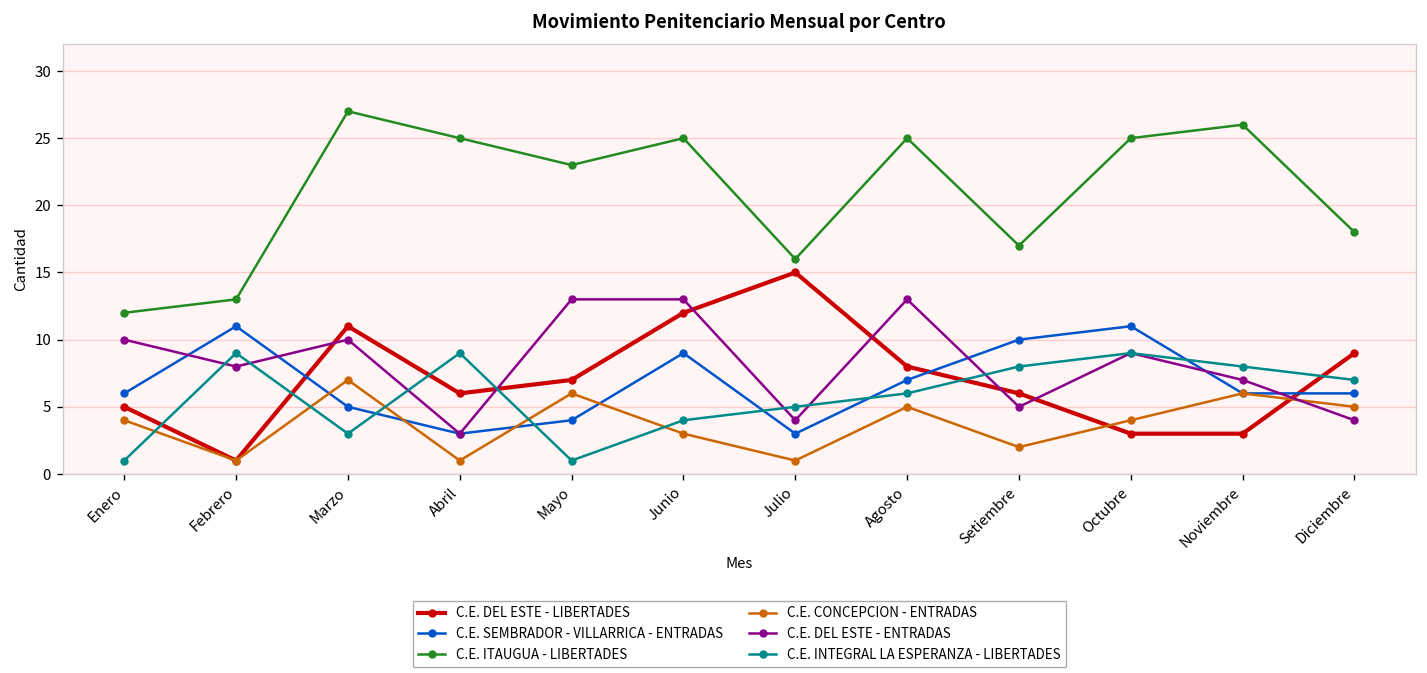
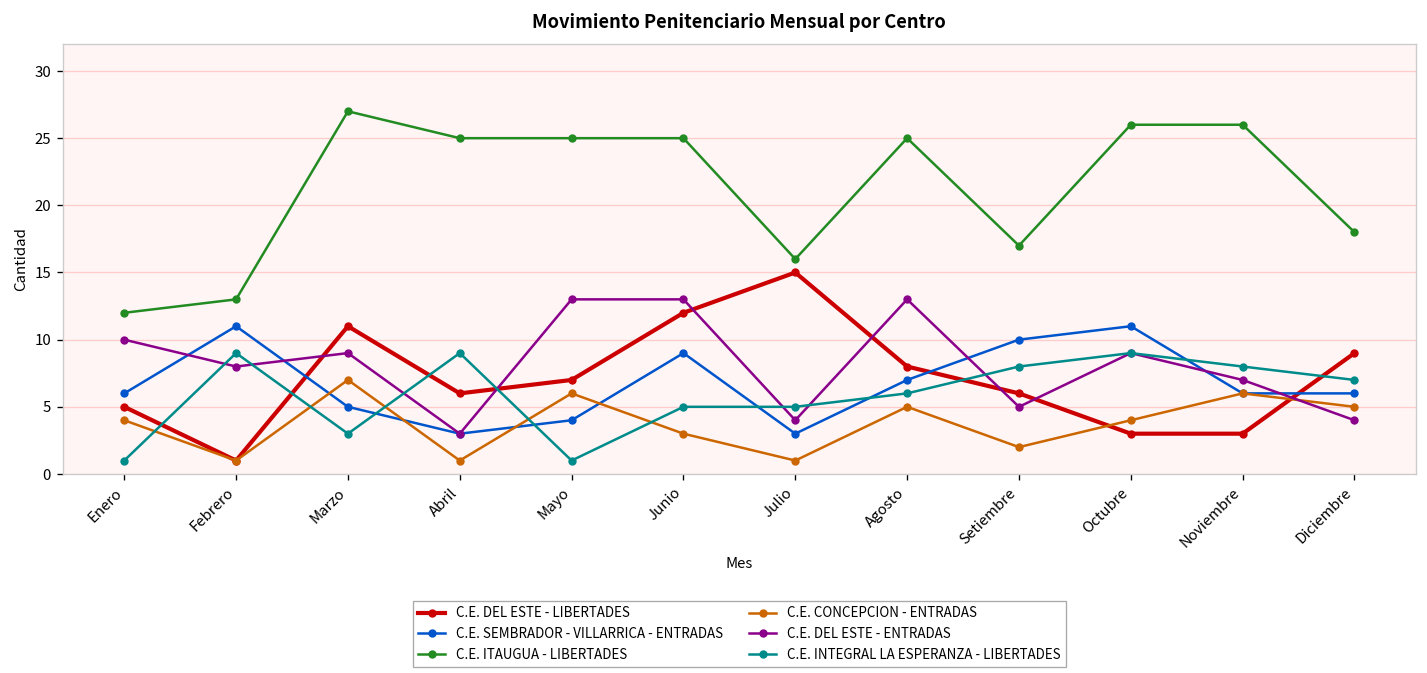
C.E. DEL ESTE - ENTRADAS, Marzo: 10 -> 9
C.E. ITAUGUA - LIBERTADES, Mayo: 23 -> 25
C.E. INTEGRAL LA ESPERANZA - LIBERTADES, Junio: 4 -> 5
C.E. ITAUGUA - LIBERTADES, Octubre: 25 -> 26
